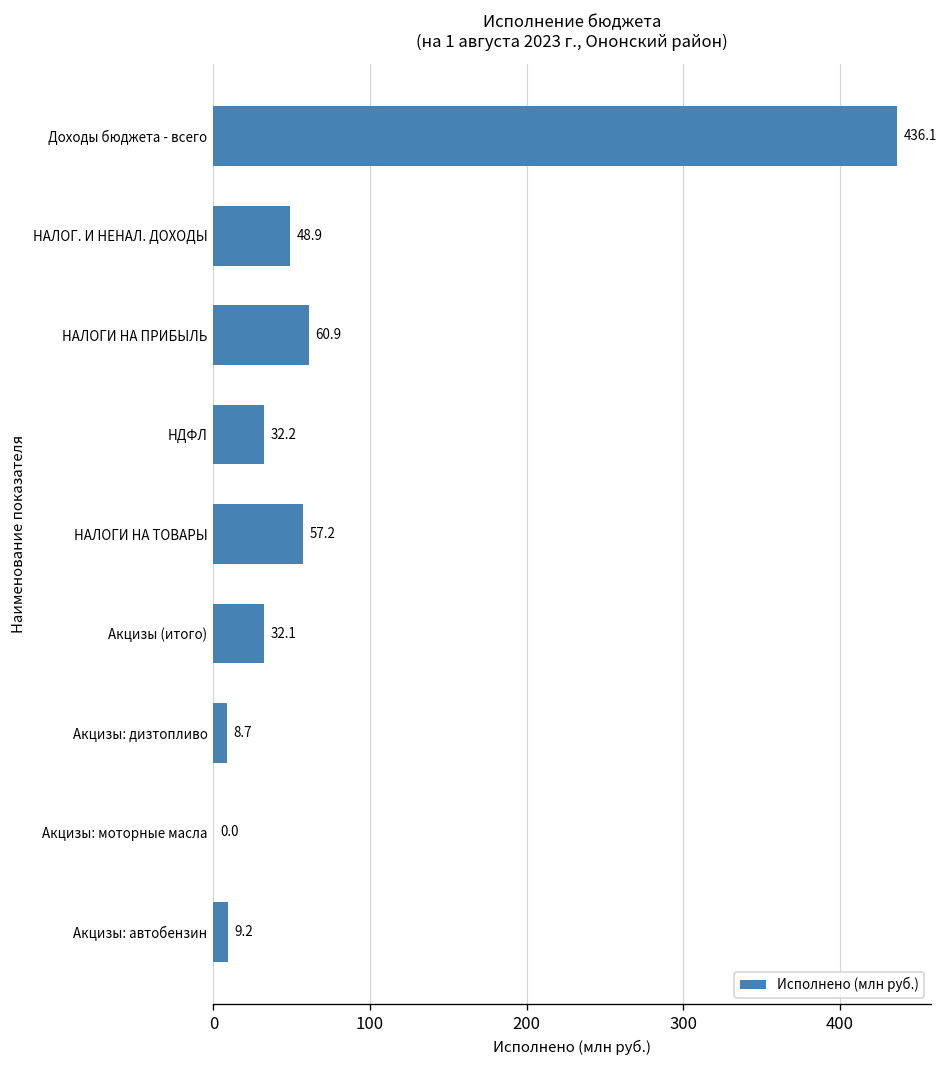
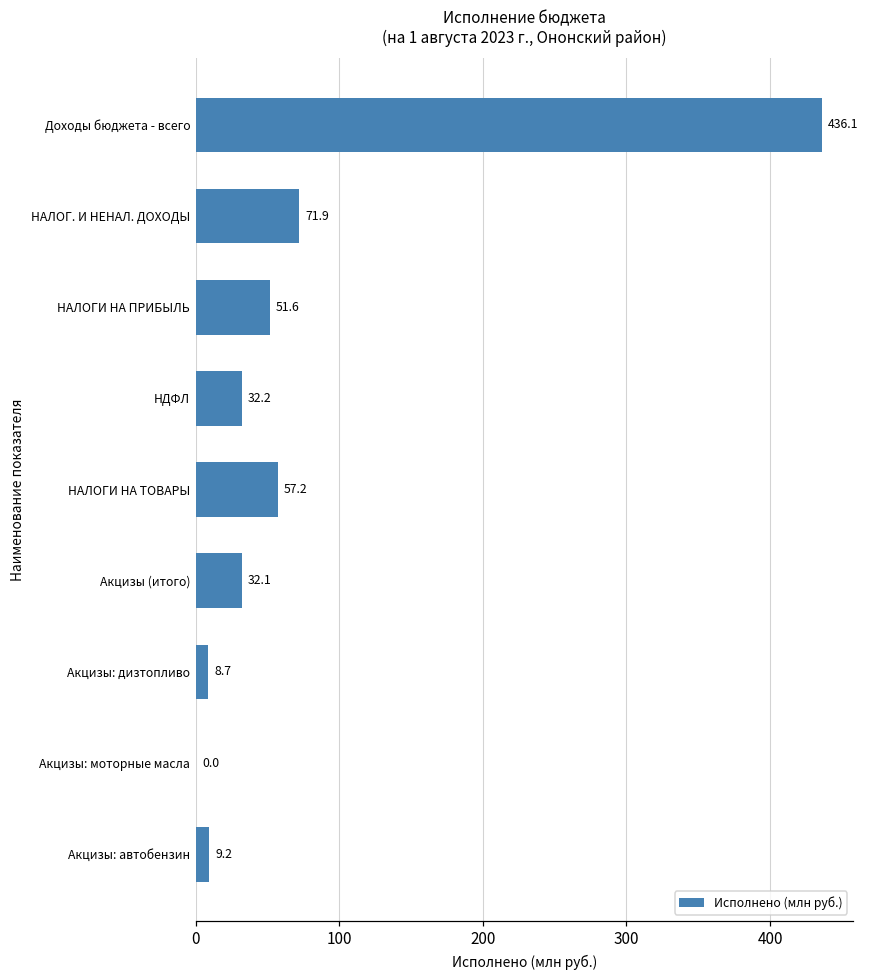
НАЛОГ. И НЕНАЛ. ДОХОДЫ: 48.9 -> 71.9
НАЛОГИ НА ПРИБЫЛЬ: 60.9 -> 51.6
